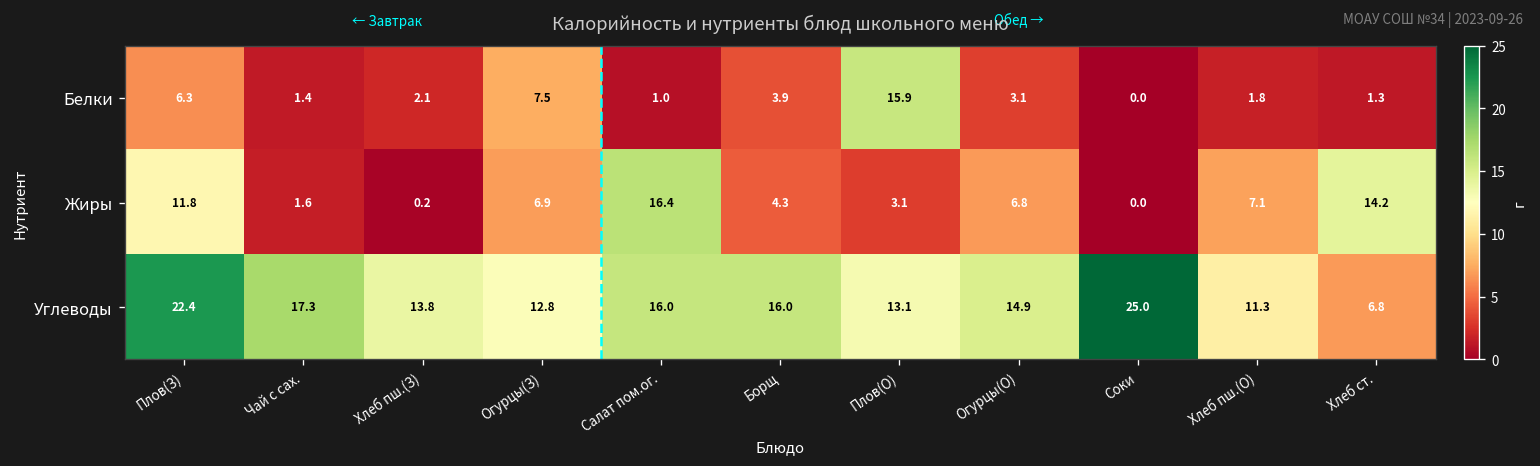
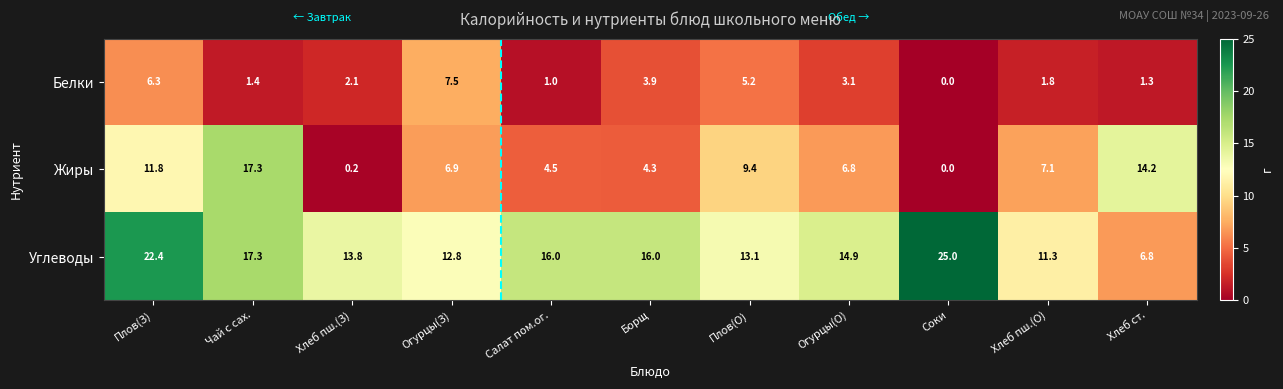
Белки, Плов(О): 15.9 -> 5.2
Жиры, Чай с сах.: 1.6 -> 17.3
Жиры, Салат пом.ог.: 16.4 -> 4.5
Жиры, Плов(О): 3.1 -> 9.4
